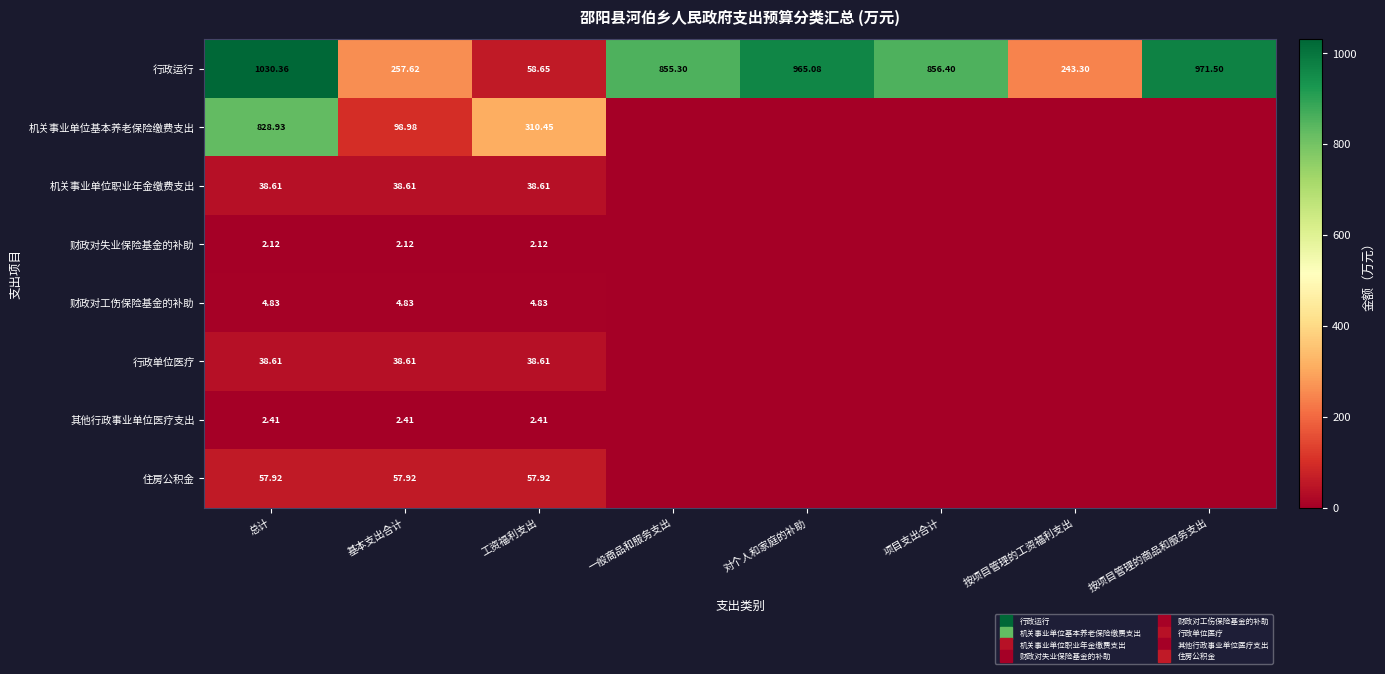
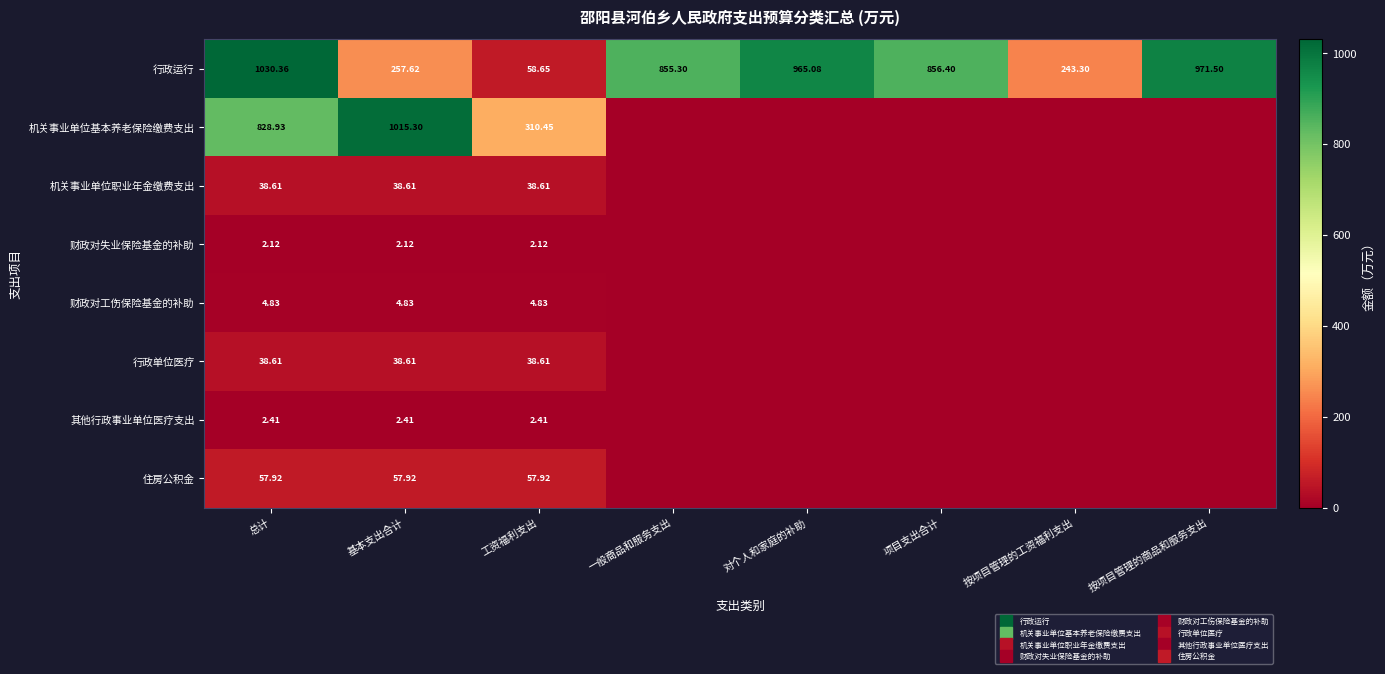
机关事业单位基本养老保险缴费支出, 基本支出合计: 98.98 -> 1015.30
